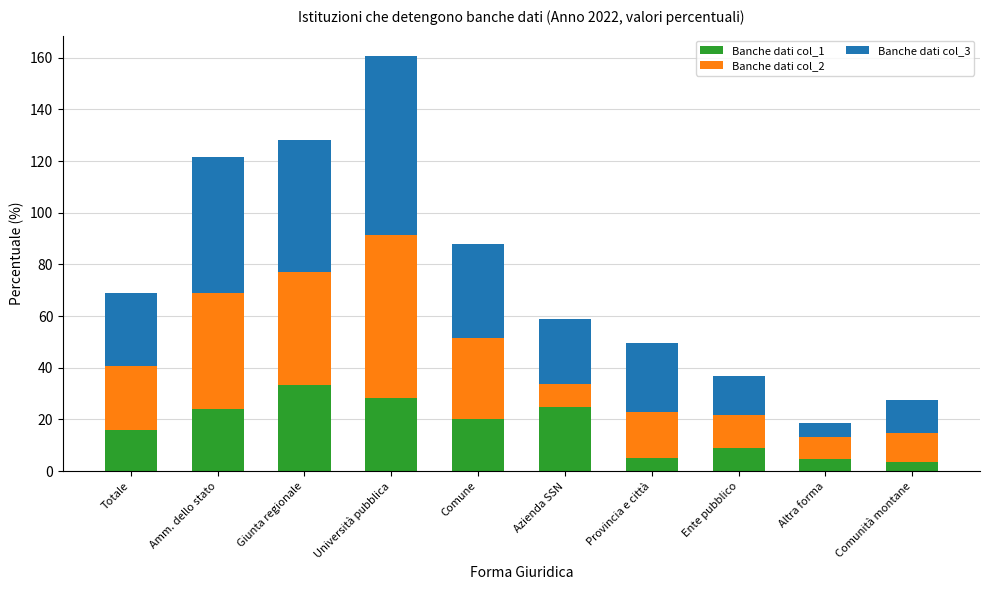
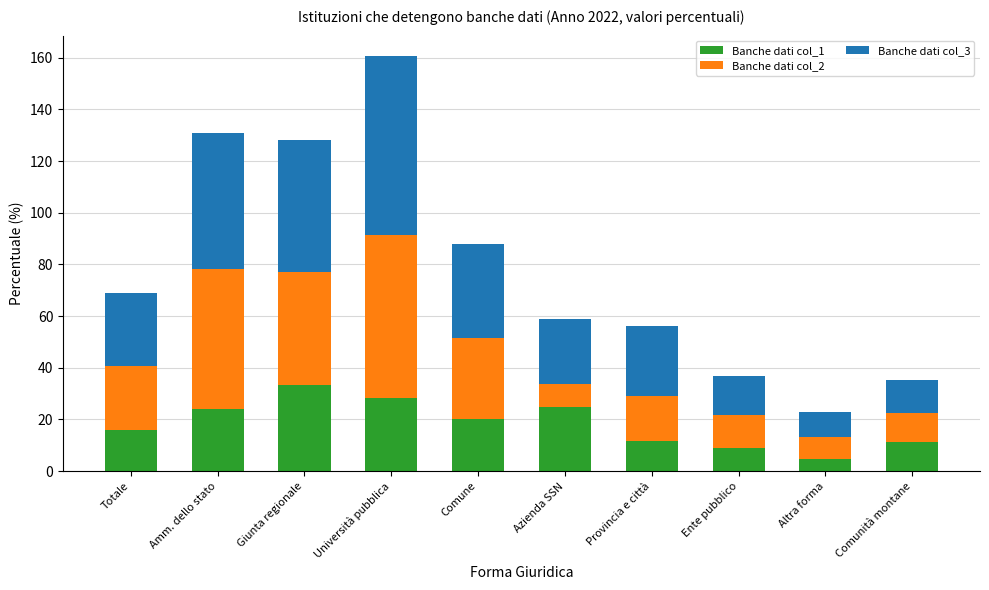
Banche dati col_2, Amm. dello stato: 45 -> 54
Banche dati col_1, Provincia e città: 5 -> 12
Banche dati col_3, Altra forma: 5 -> 10
Banche dati col_1, Comunità montane: 4 -> 11
